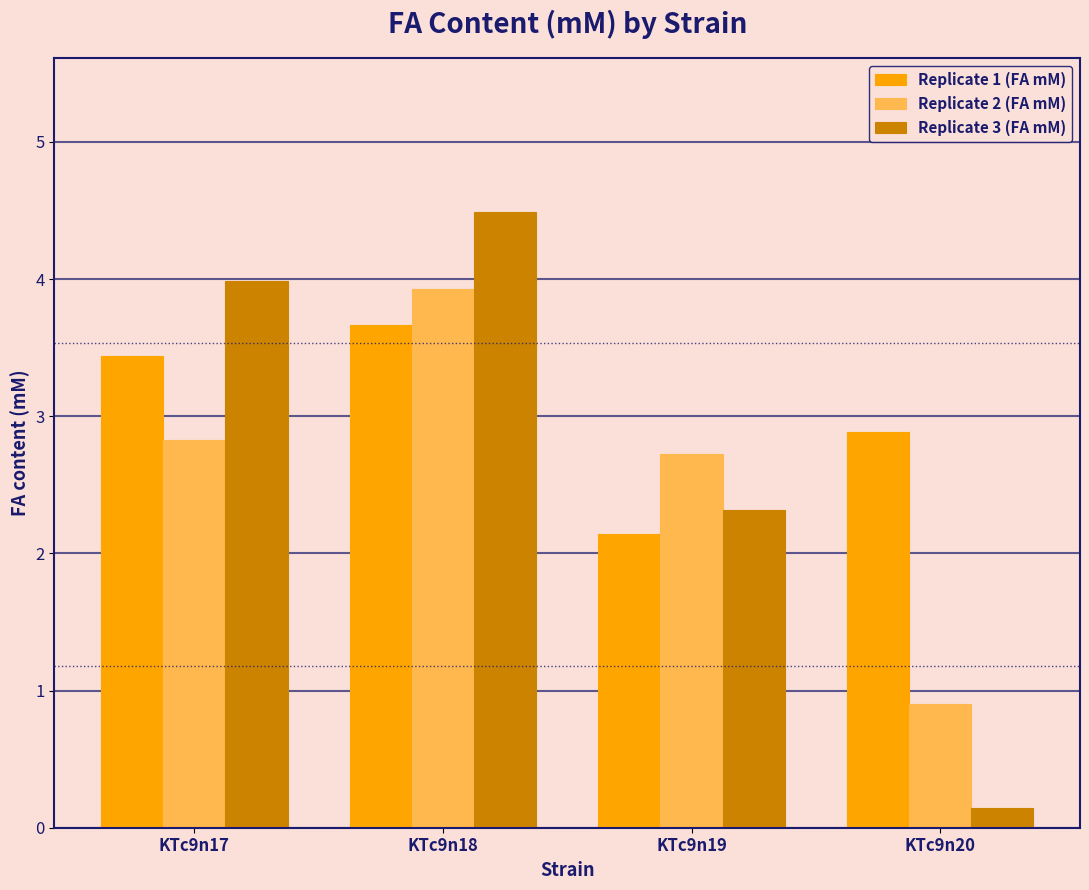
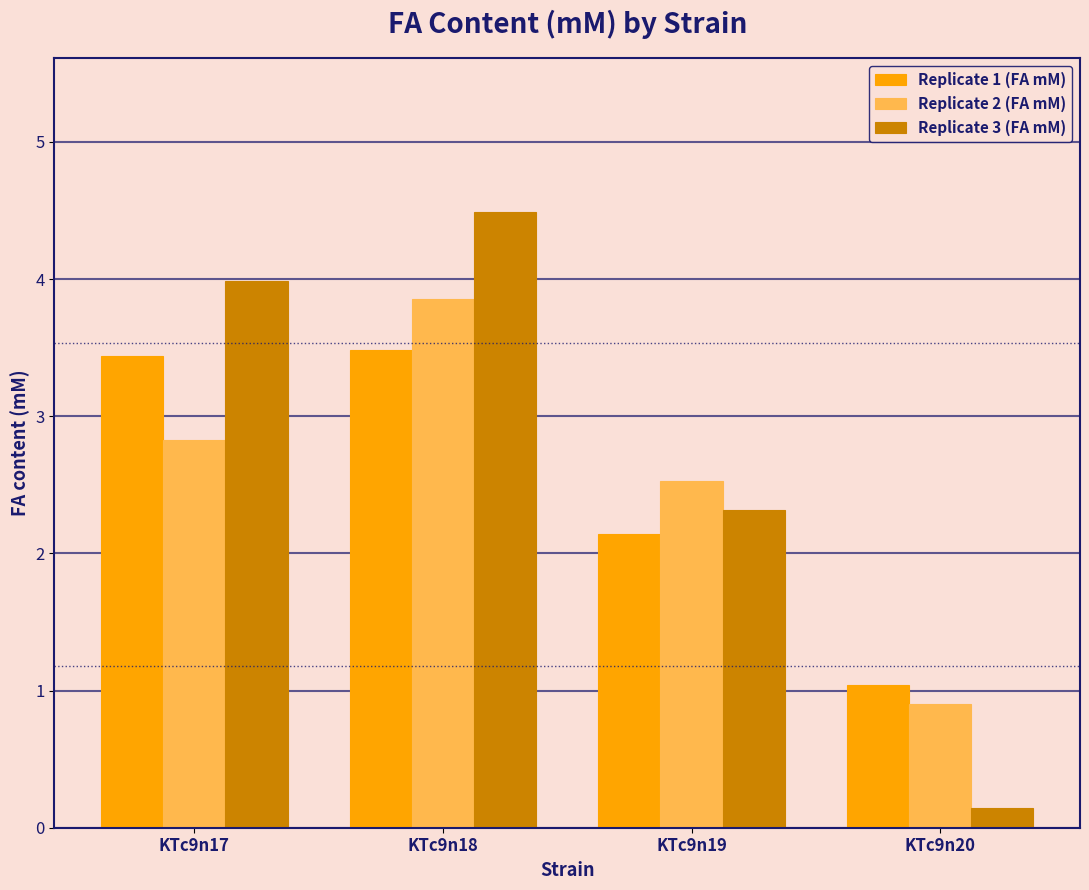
Replicate 1 (FA mM), KTc9n18: 3.66 -> 3.48
Replicate 2 (FA mM), KTc9n18: 3.93 -> 3.86
Replicate 2 (FA mM), KTc9n19: 2.72 -> 2.53
Replicate 1 (FA mM), KTc9n20: 2.89 -> 1.04
